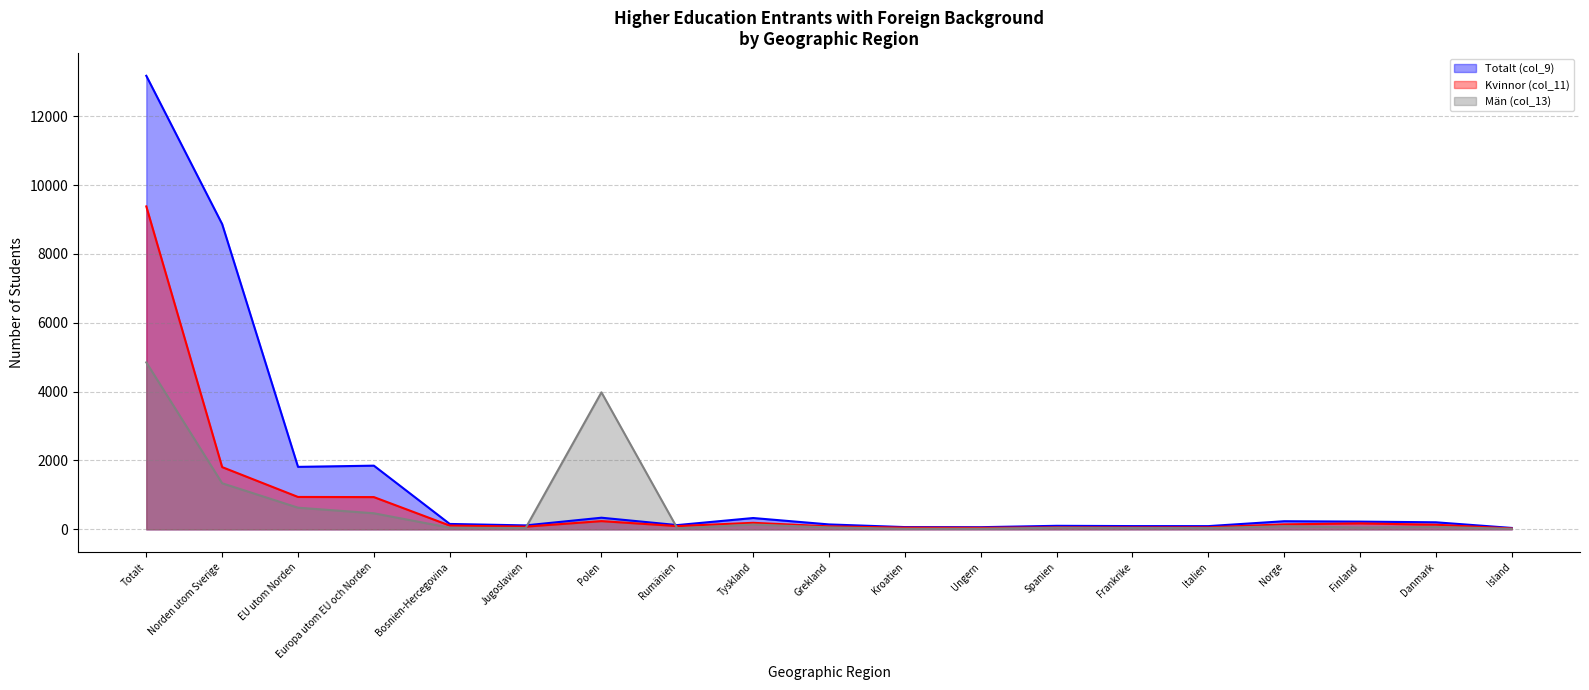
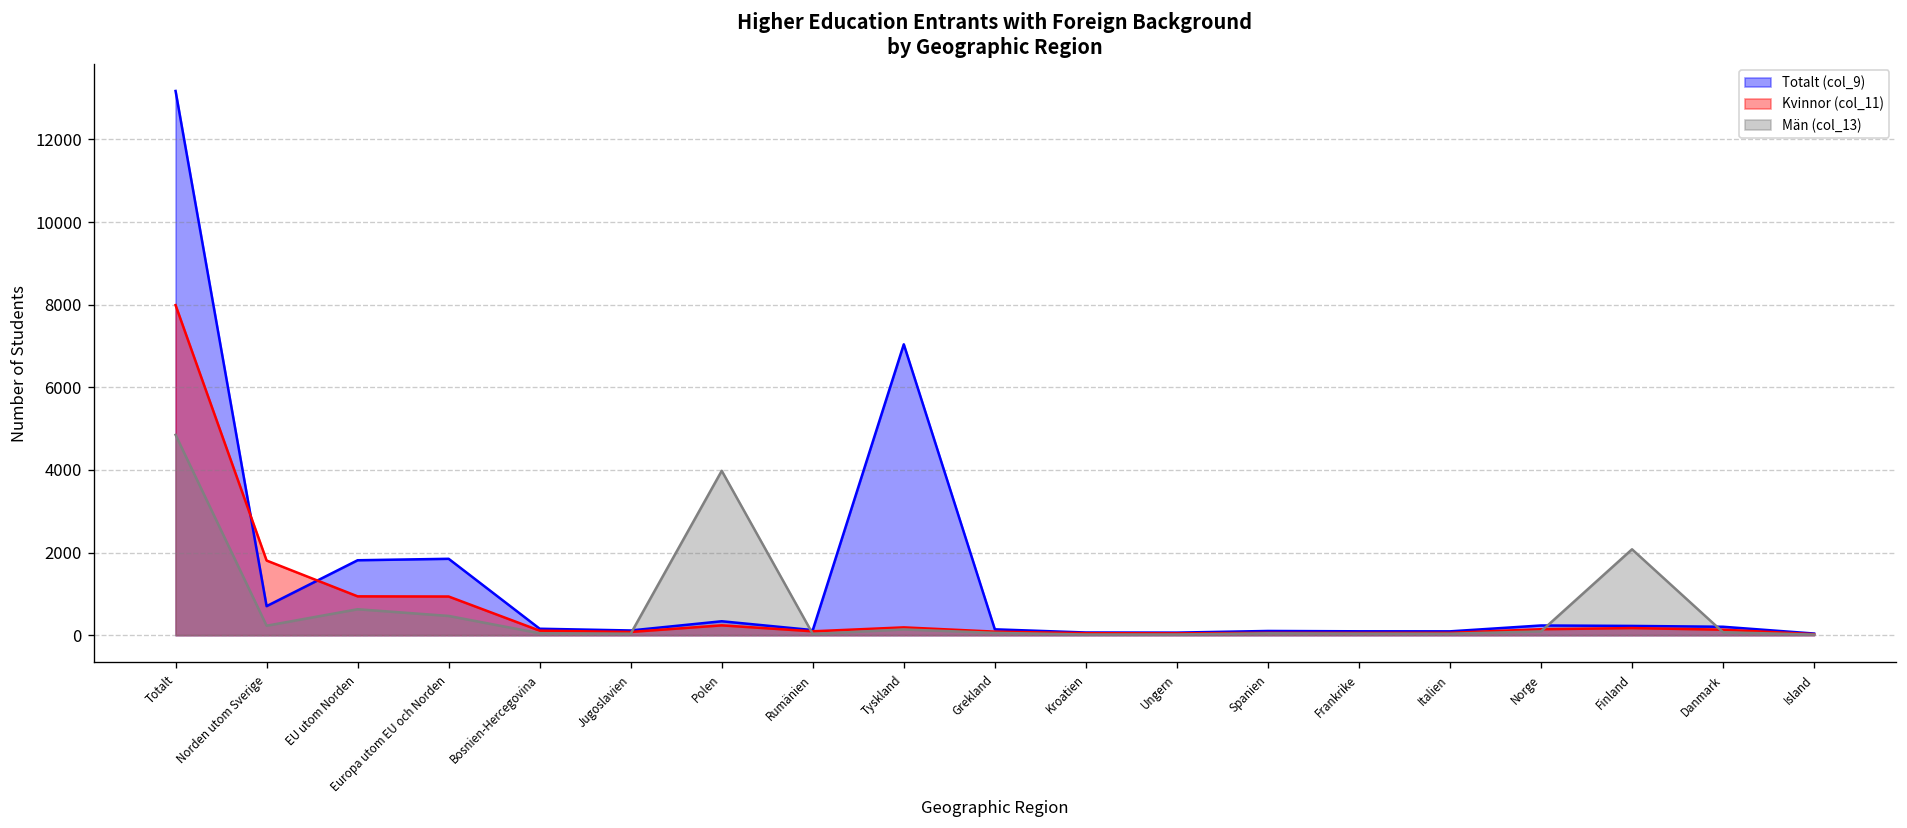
Kvinnor (col_11), Totalt: 9400 -> 8000
Totalt (col_9), Norden utom Sverige: 8900 -> 700
Män (col_13), Norden utom Sverige: 1300 -> 200
Totalt (col_9), Tyskland: 300 -> 7000
Män (col_13), Finland: 100 -> 2100
